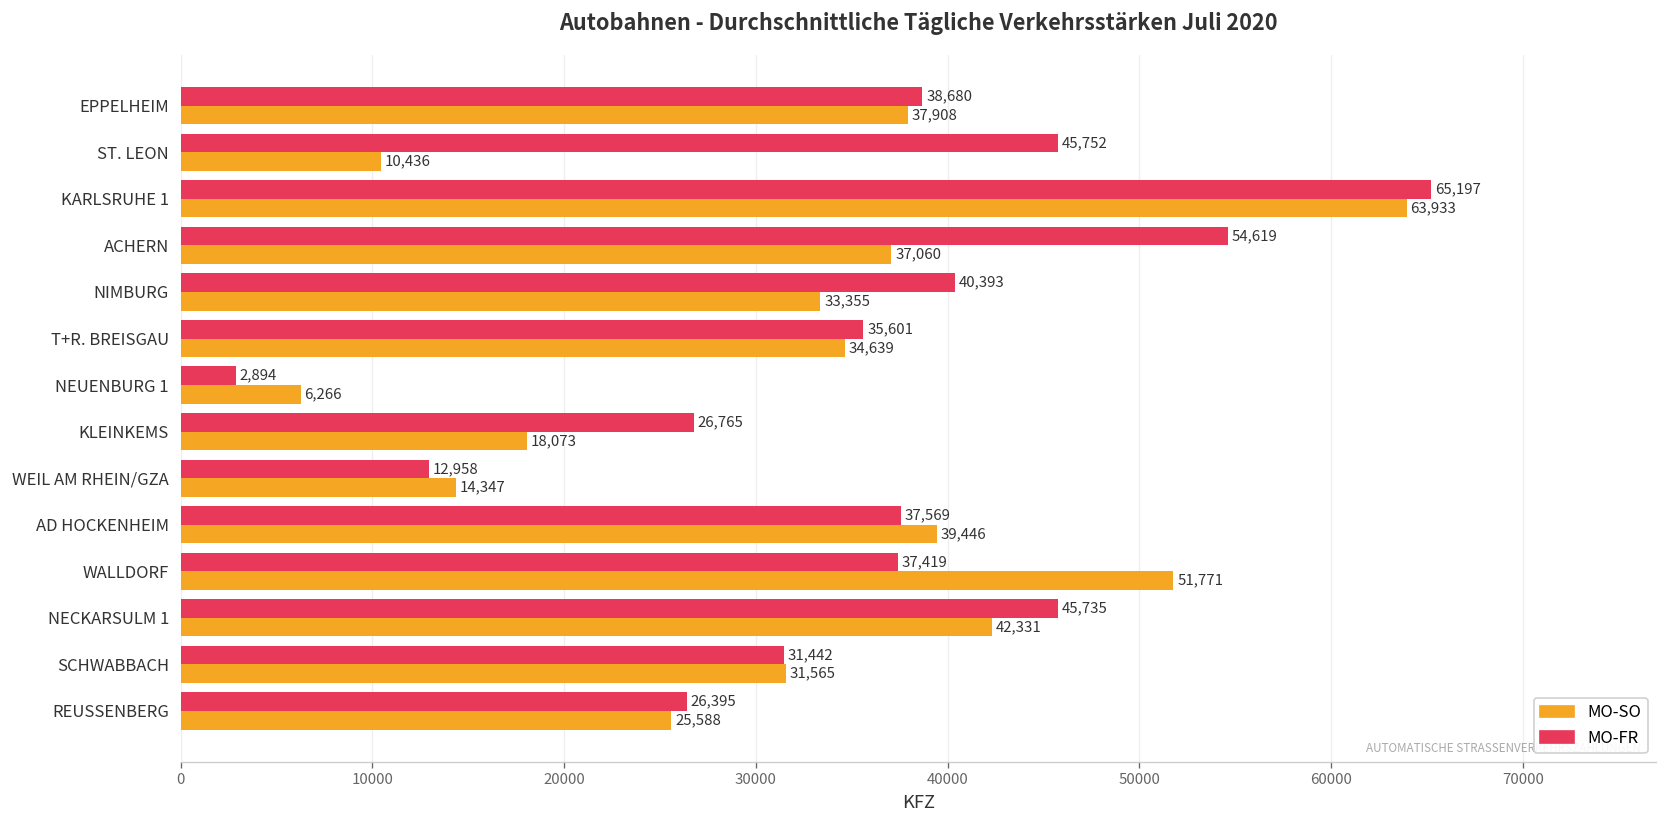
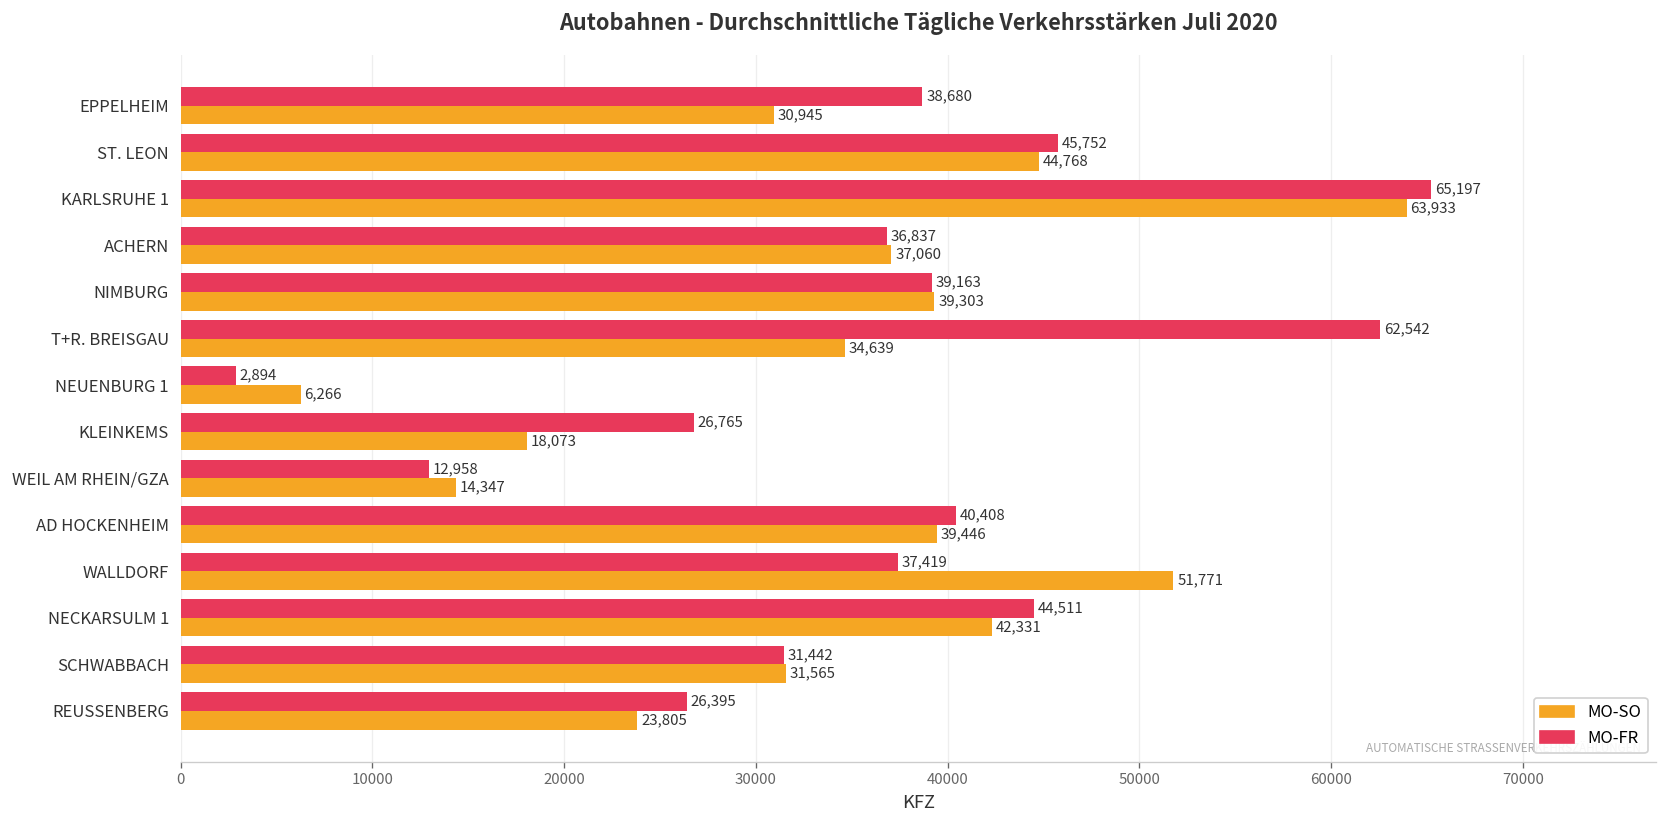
MO-SO, EPPELHEIM: 37,908 -> 30,945
MO-SO, ST. LEON: 10,436 -> 44,768
MO-FR, ACHERN: 54,619 -> 36,837
MO-FR, NIMBURG: 40,393 -> 39,163
MO-SO, NIMBURG: 33,355 -> 39,303
MO-FR, T+R. BREISGAU: 35,601 -> 62,542
MO-FR, AD HOCKENHEIM: 37,569 -> 40,408
MO-FR, NECKARSULM 1: 45,735 -> 44,511
MO-SO, REUSSENBERG: 25,588 -> 23,805
